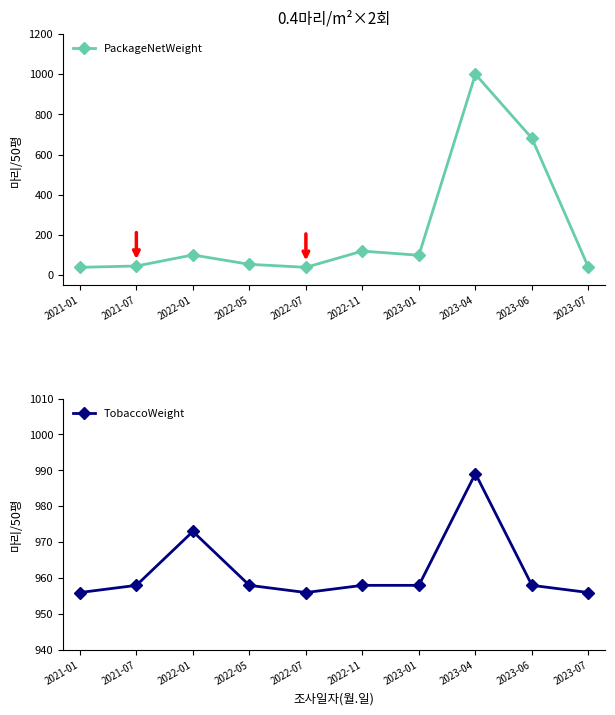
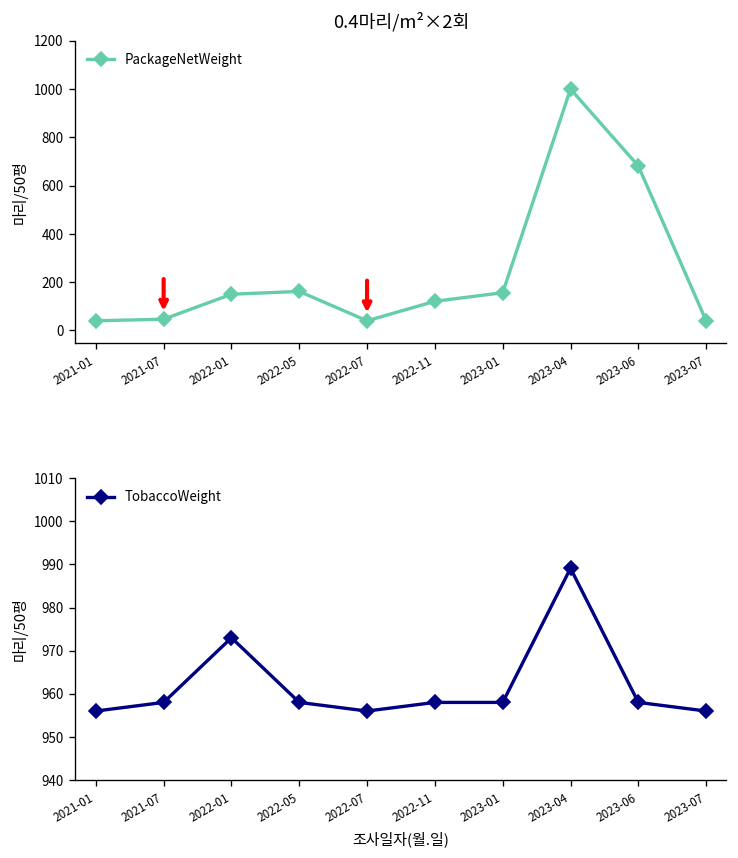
0.4마리/m²×2회, 2022-01: 100 -> 150
0.4마리/m²×2회, 2022-05: 60 -> 160
0.4마리/m²×2회, 2023-01: 100 -> 160
